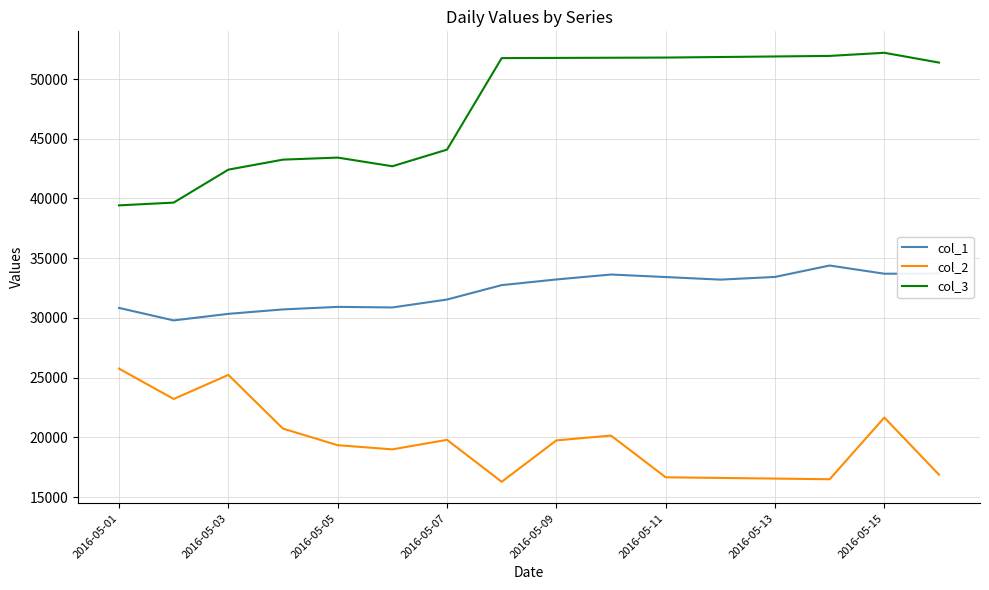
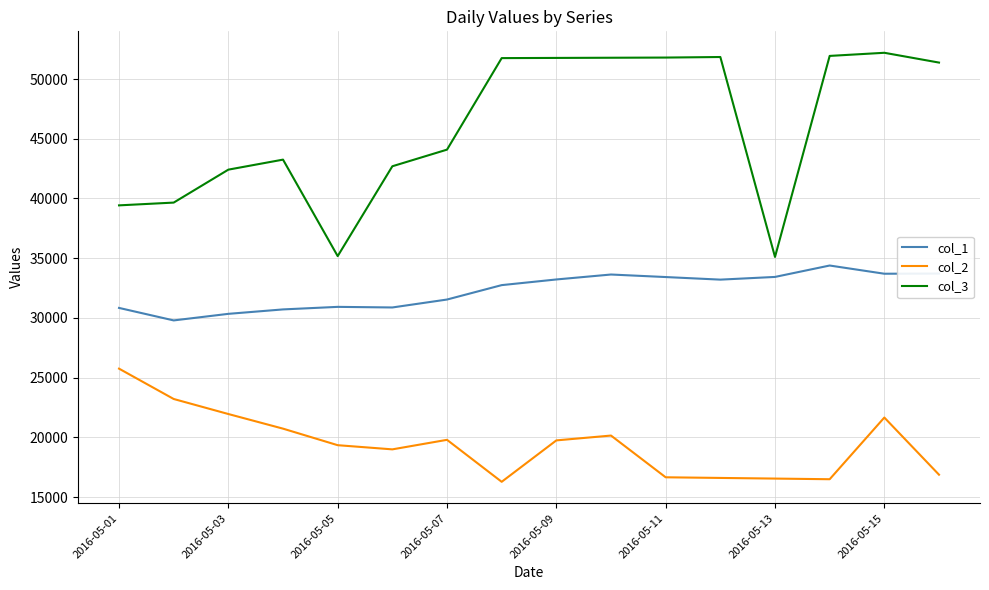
col_2, 2016-05-03: 25200 -> 22000
col_3, 2016-05-05: 43400 -> 35200
col_3, 2016-05-13: 51900 -> 35100
